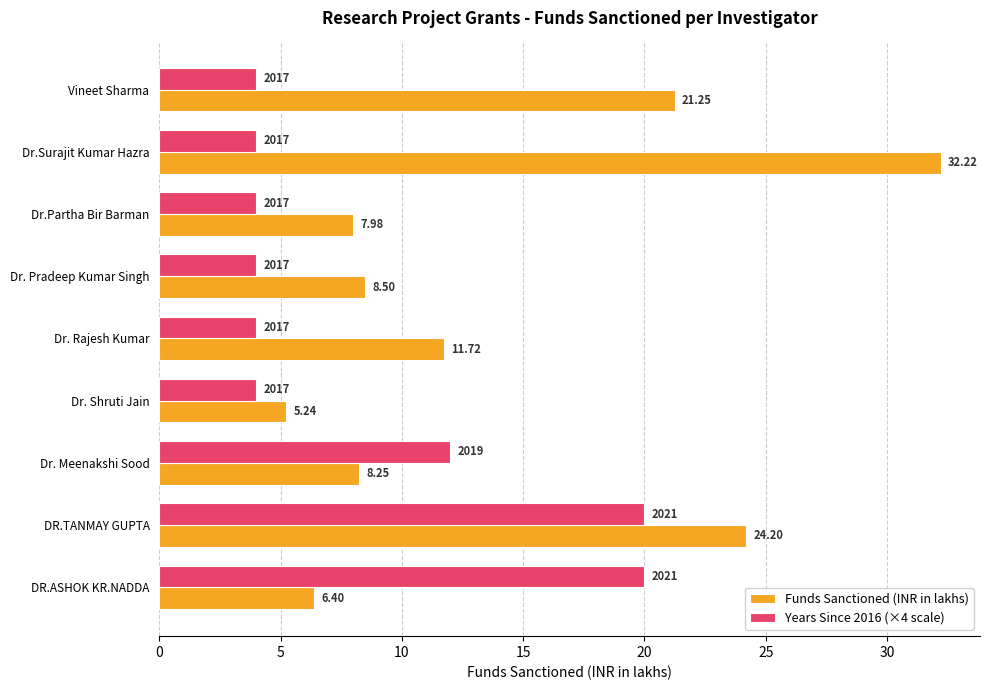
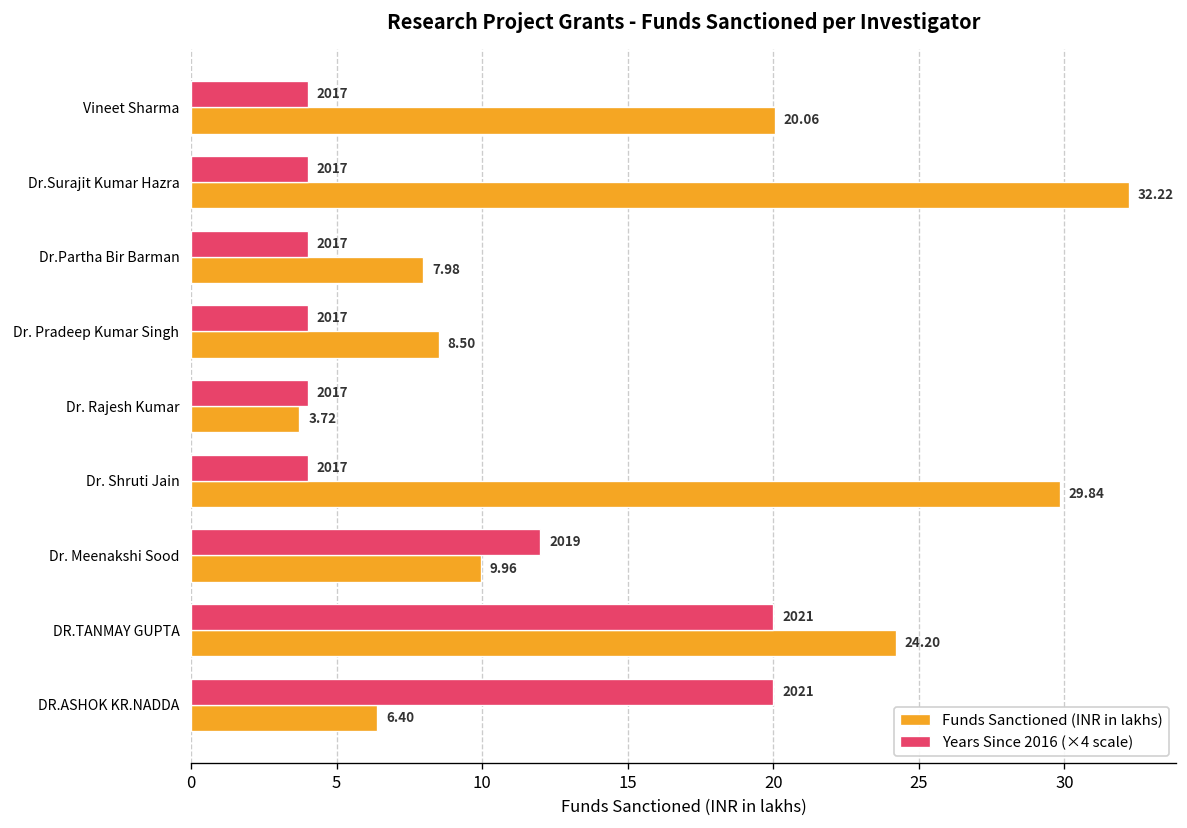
Funds Sanctioned (INR in lakhs), Vineet Sharma: 21.25 -> 20.06
Funds Sanctioned (INR in lakhs), Dr. Rajesh Kumar: 11.72 -> 3.72
Funds Sanctioned (INR in lakhs), Dr. Shruti Jain: 5.24 -> 29.84
Funds Sanctioned (INR in lakhs), Dr. Meenakshi Sood: 8.25 -> 9.96
